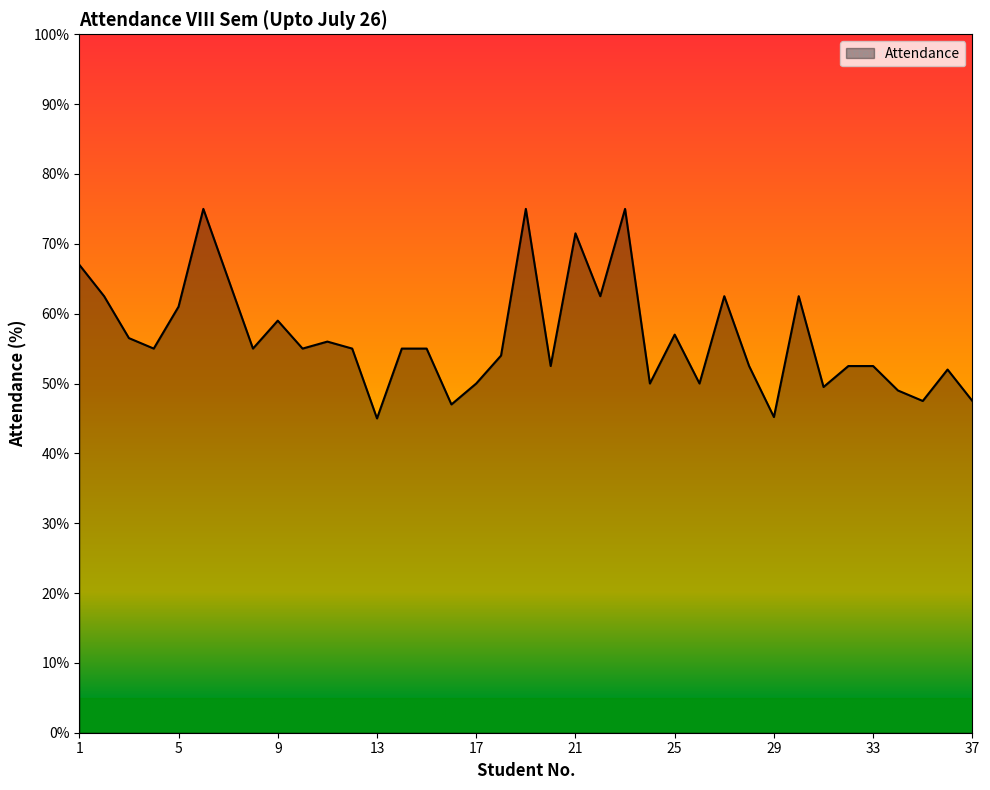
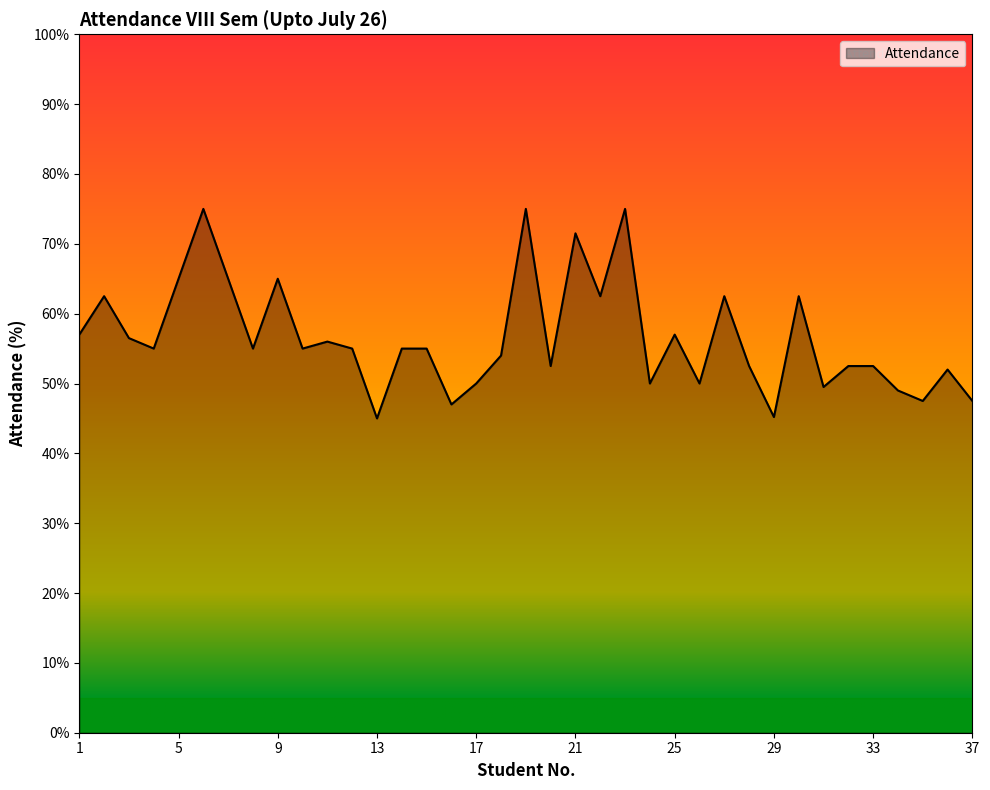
1: 67% -> 57%
5: 61% -> 65%
9: 59% -> 65%
